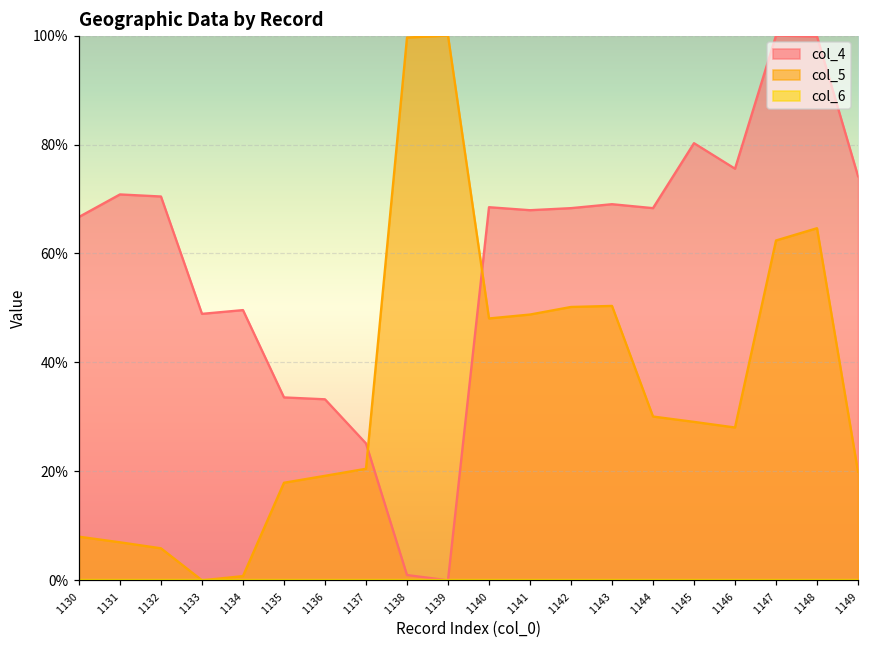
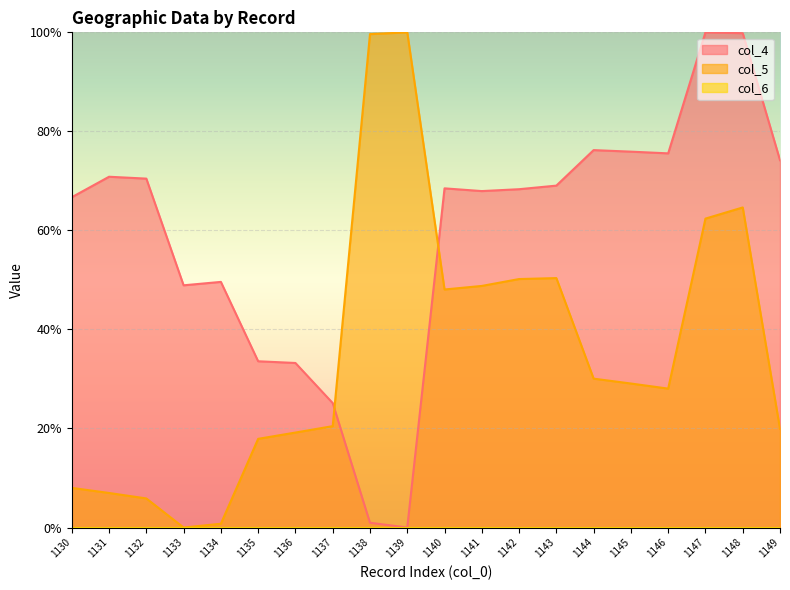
col_4, 1144: 68% -> 76%
col_4, 1145: 80% -> 76%
